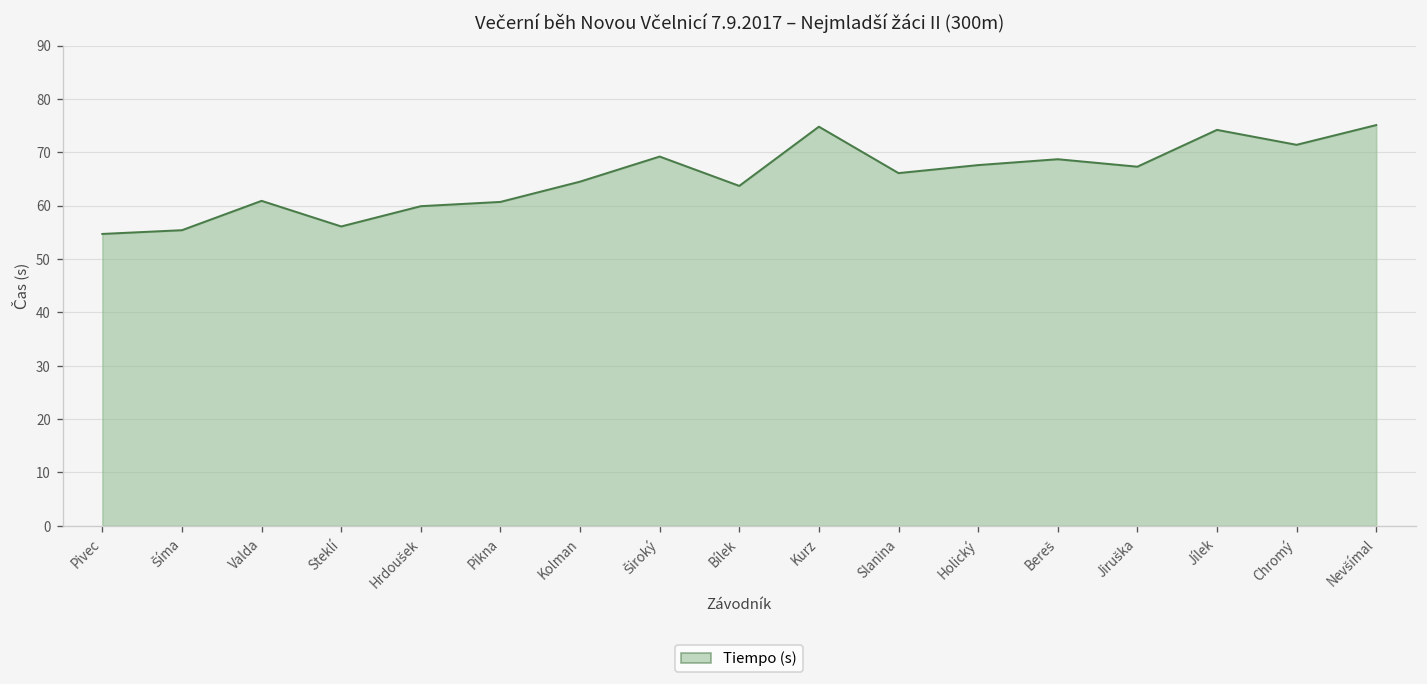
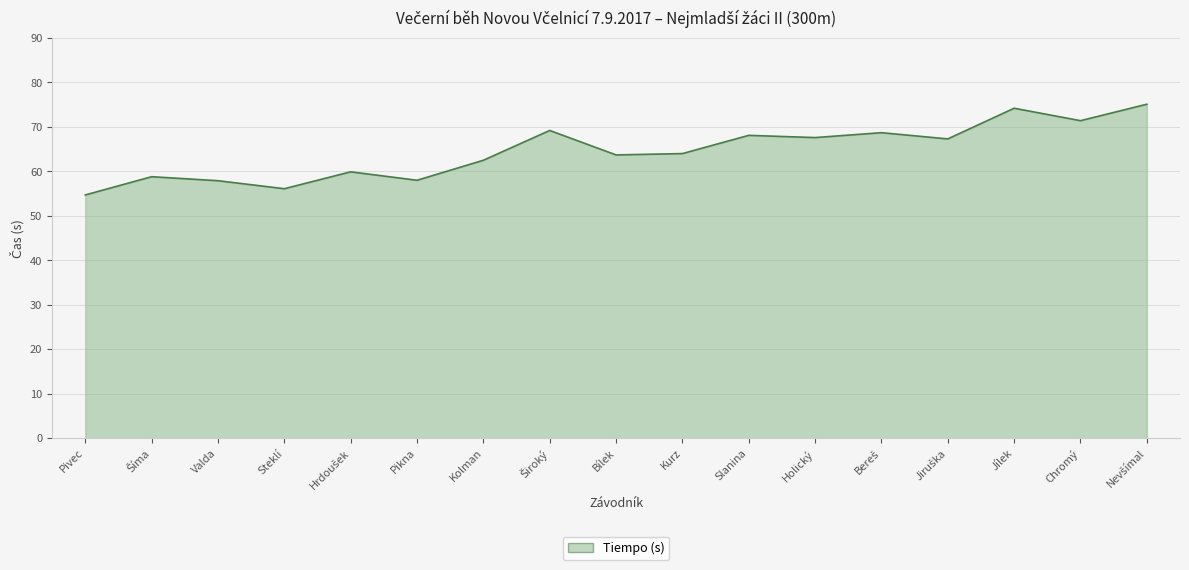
Šíma: 55 -> 59
Valda: 61 -> 58
Pikna: 61 -> 58
Kolman: 65 -> 63
Kurz: 75 -> 64
Slanina: 66 -> 68
